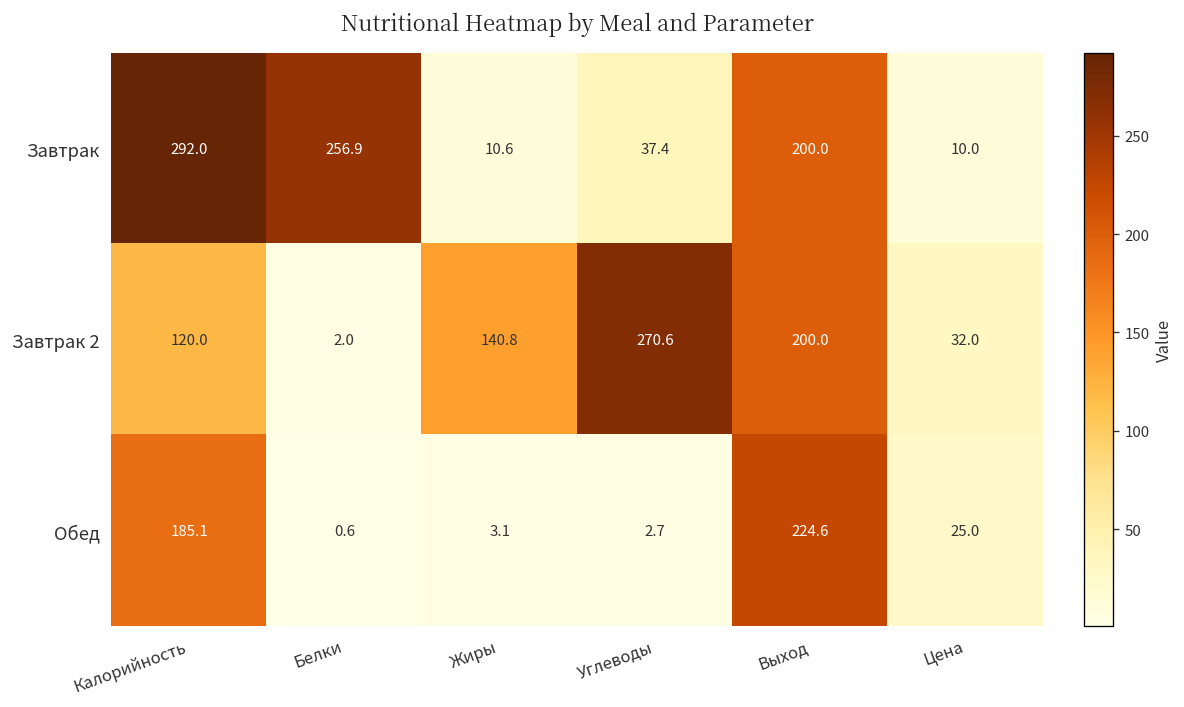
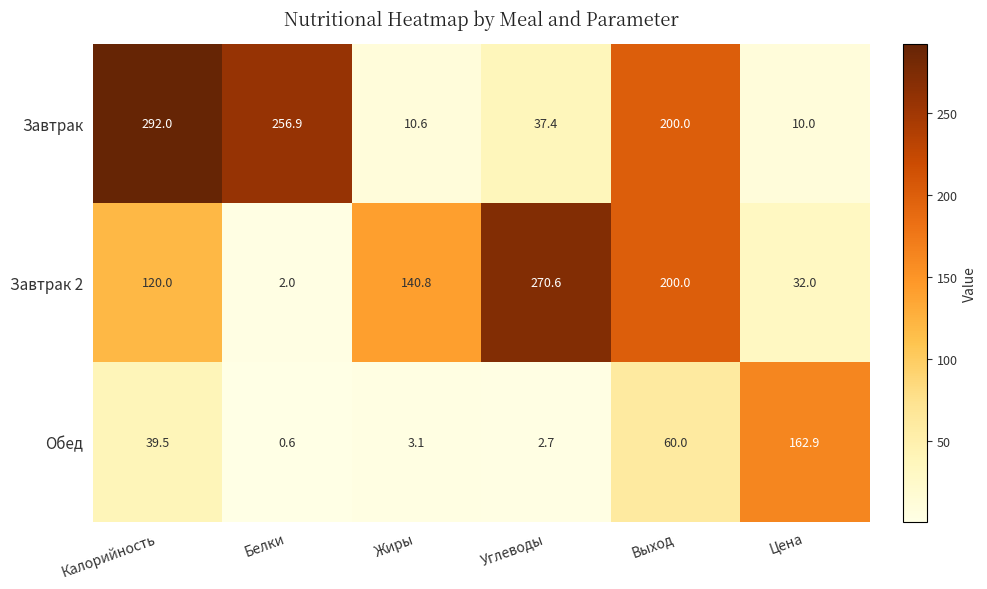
Обед, Калорийность: 185.1 -> 39.5
Обед, Выход: 224.6 -> 60.0
Обед, Цена: 25.0 -> 162.9
